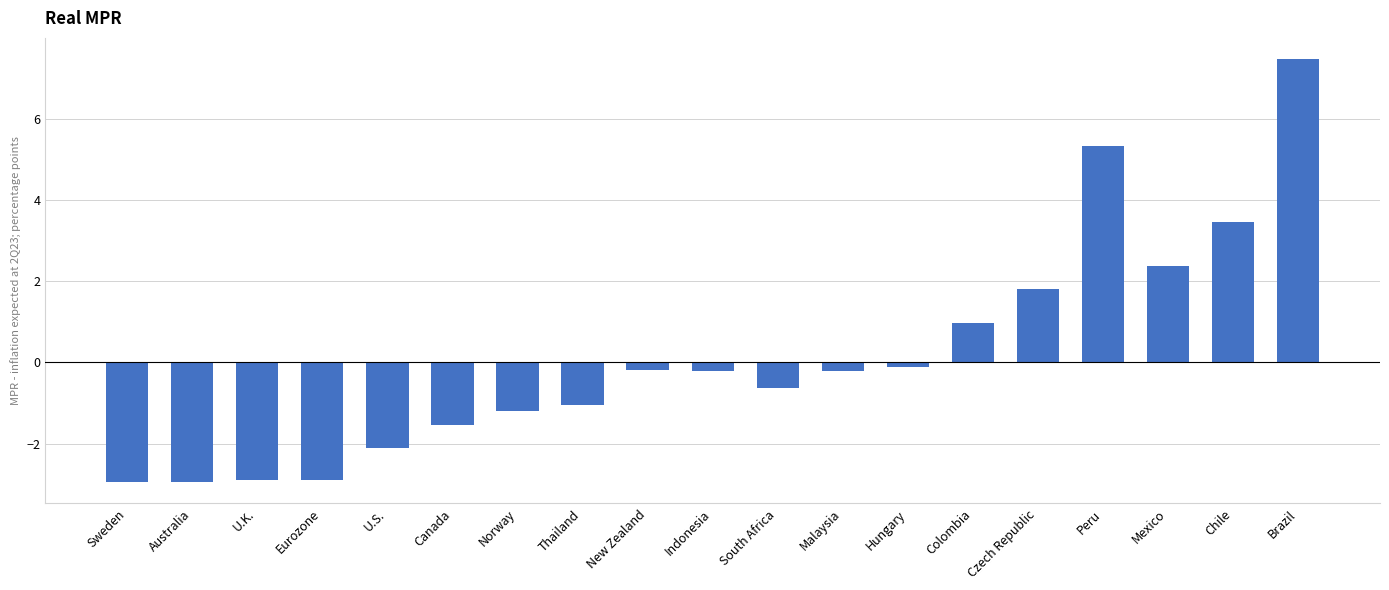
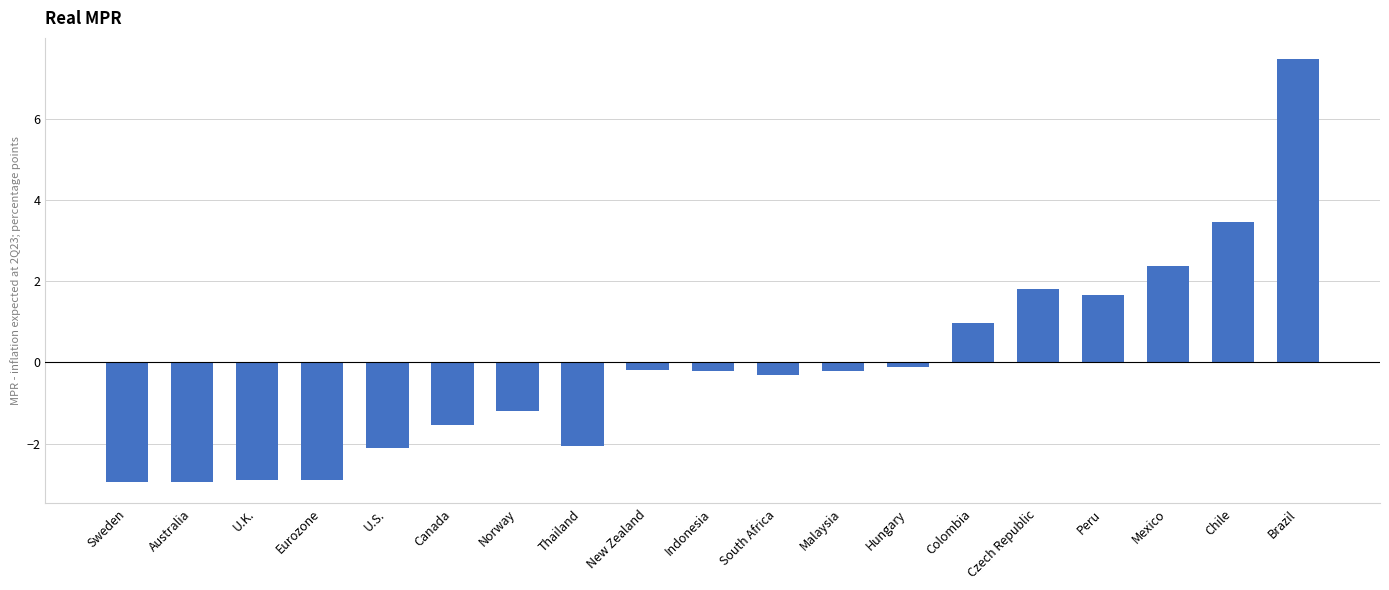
Thailand: -1.1 -> -2.1
South Africa: -0.6 -> -0.3
Peru: 5.3 -> 1.7
